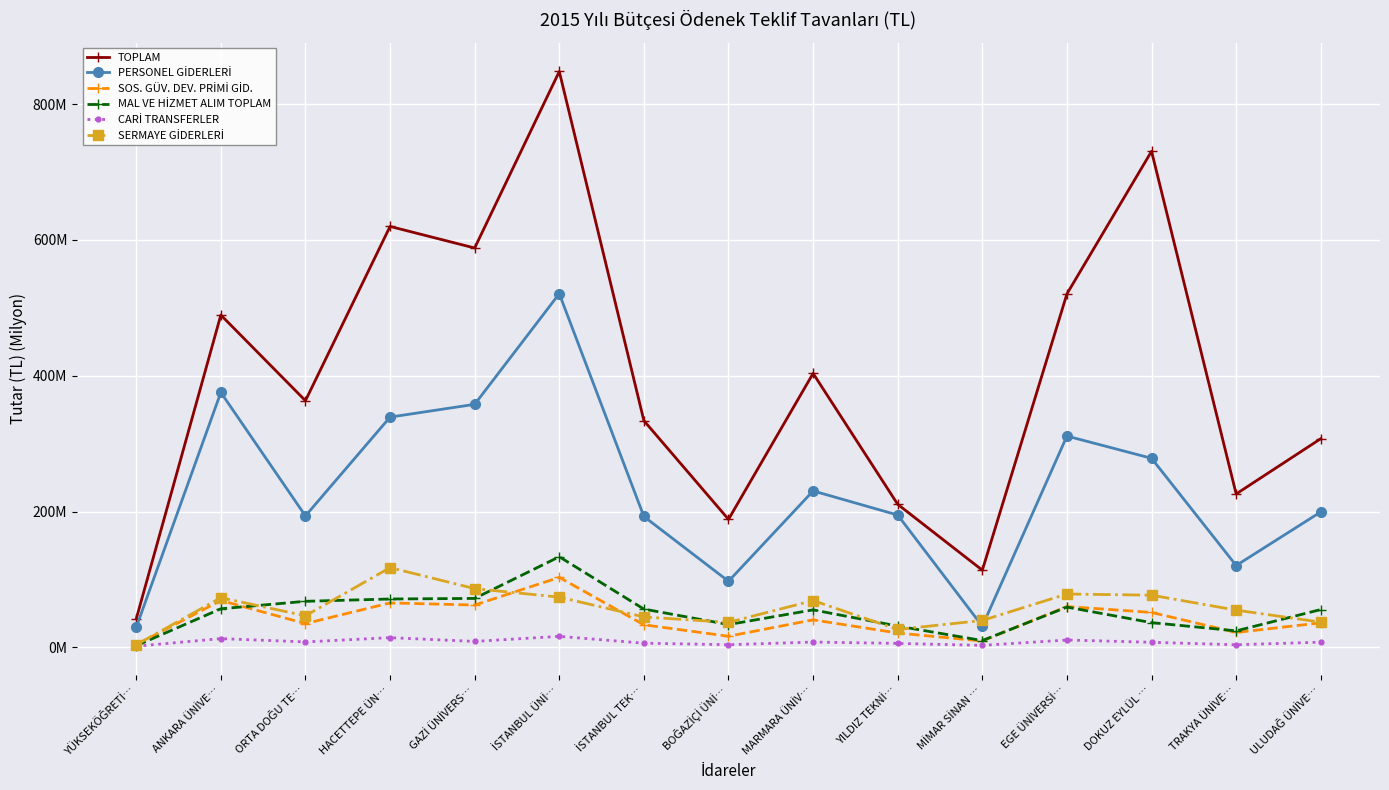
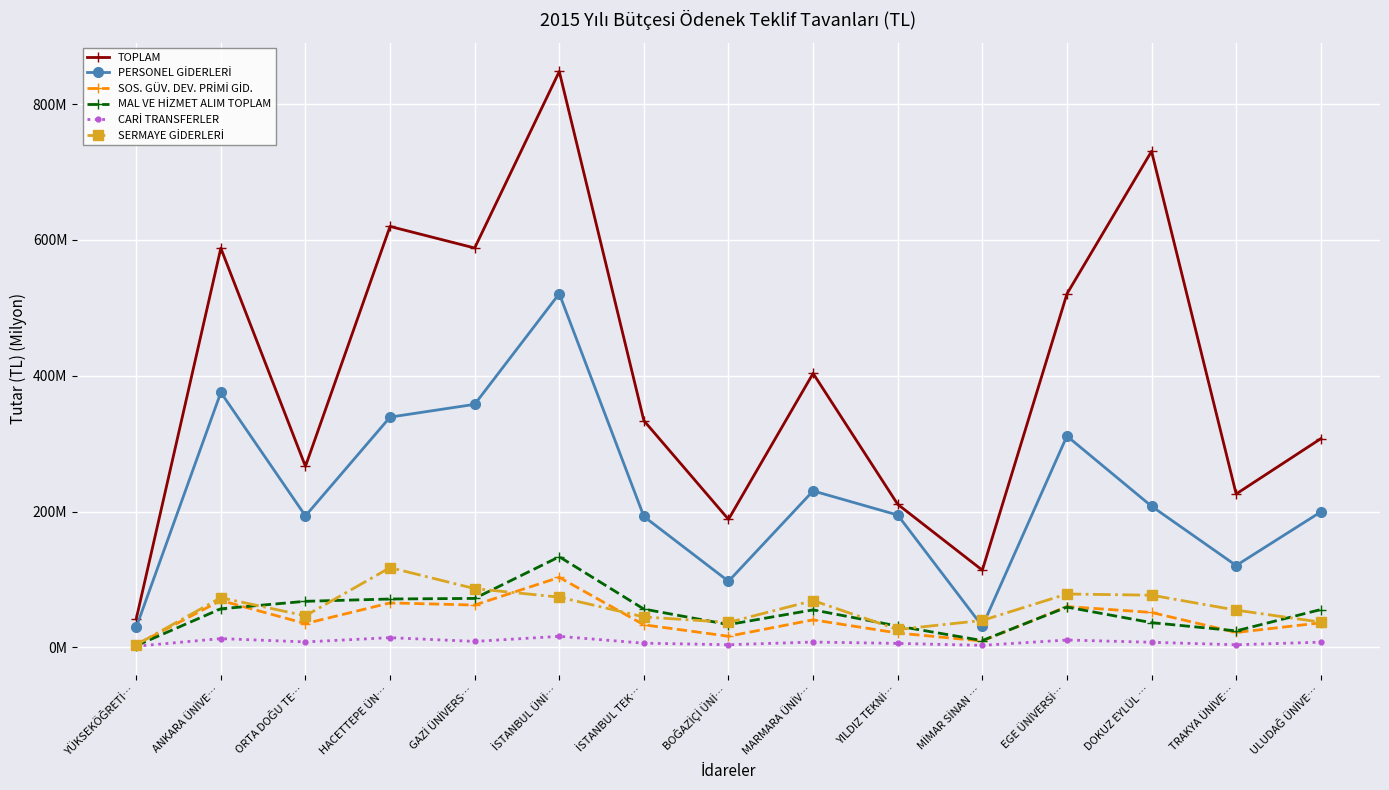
TOPLAM, ANKARA ÜNİVE…: 490000000 -> 590000000
TOPLAM, ORTA DOĞU TE…: 360000000 -> 270000000
PERSONEL GİDERLERİ, DOKUZ EYLÜL …: 280000000 -> 210000000
